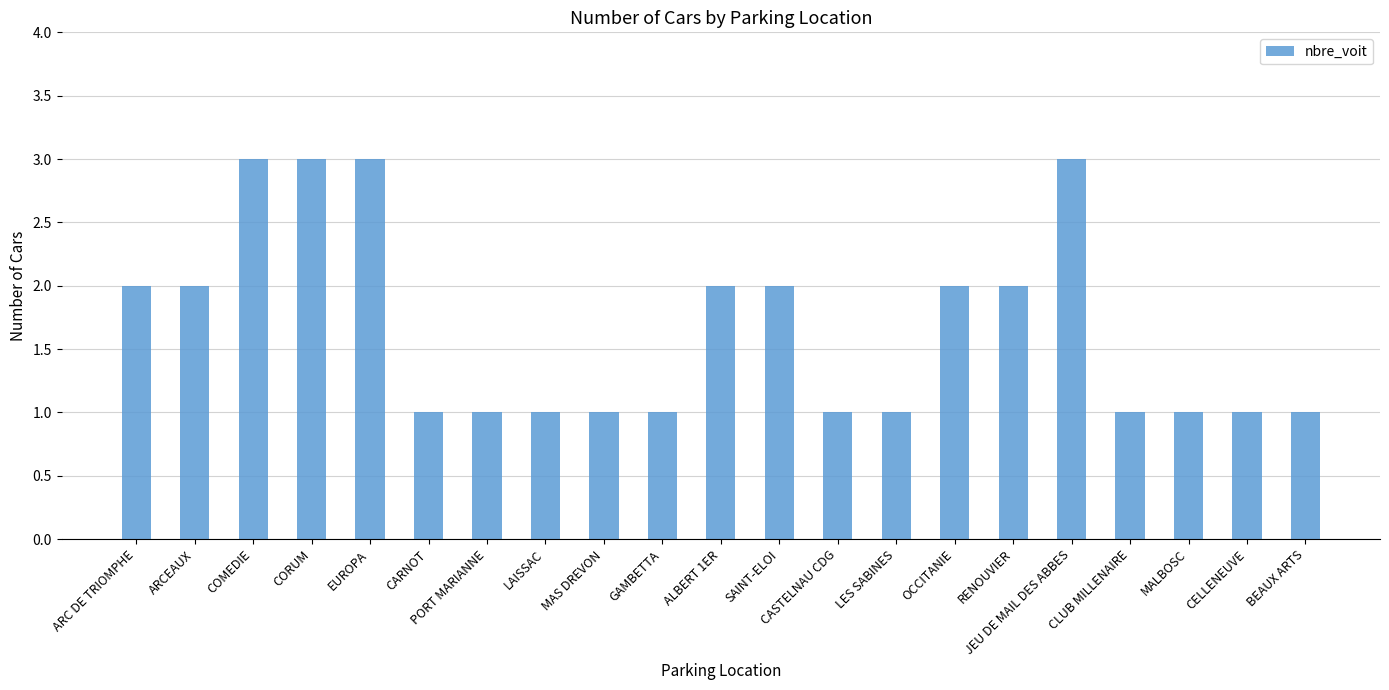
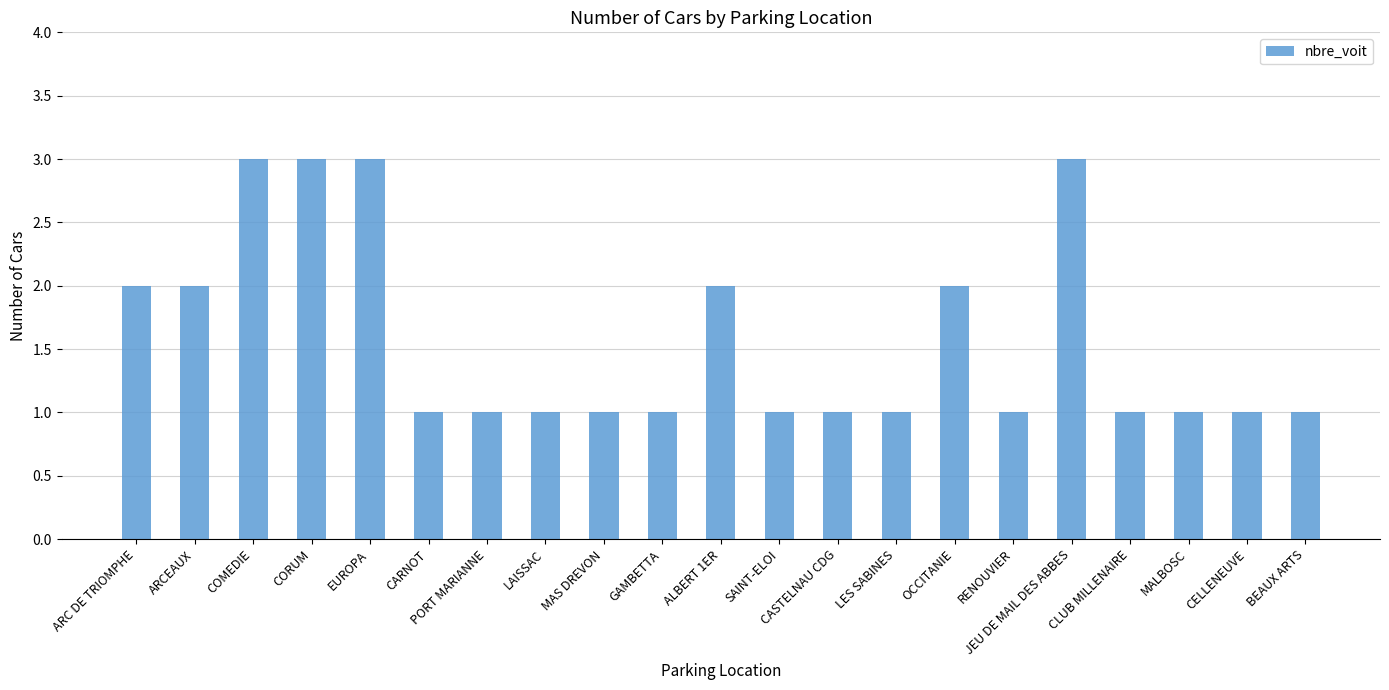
SAINT-ELOI: 2 -> 1
RENOUVIER: 2 -> 1
